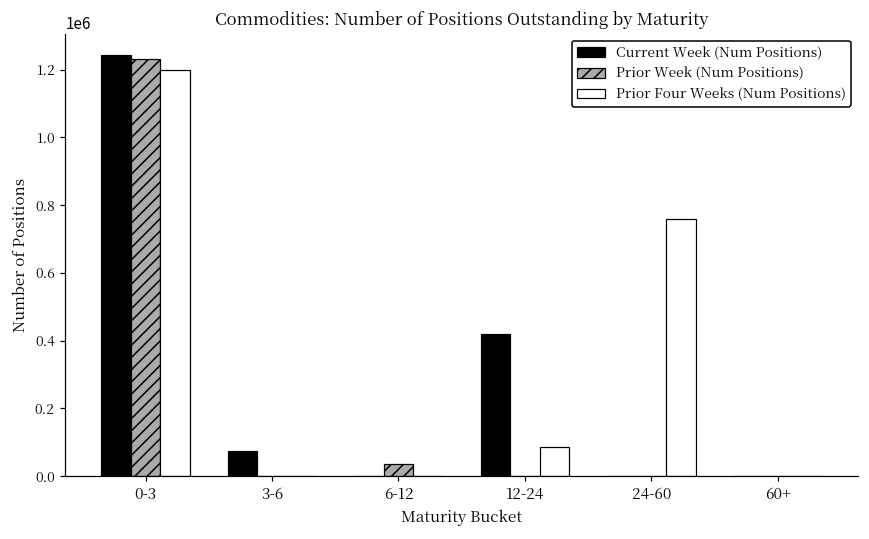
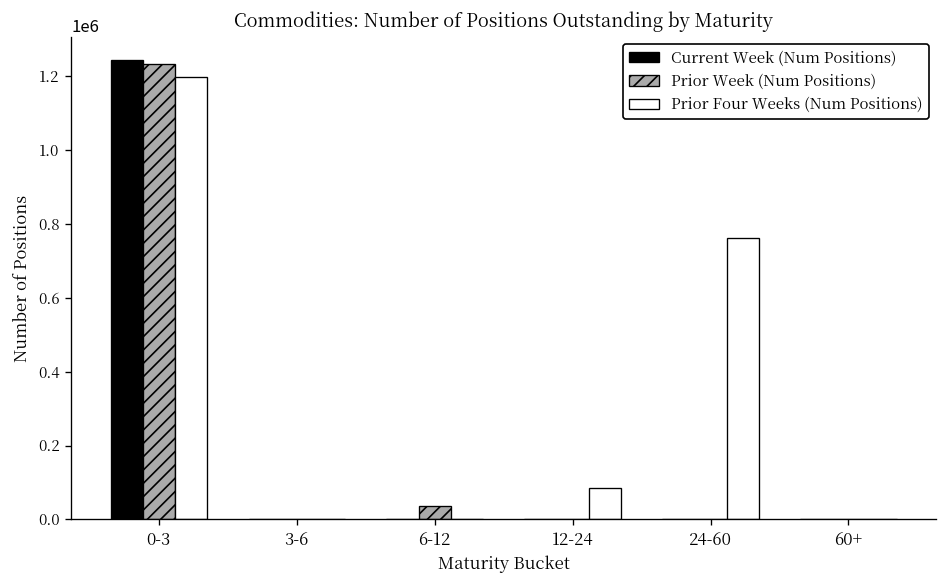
Current Week (Num Positions), 3-6: 70000 -> 0
Current Week (Num Positions), 12-24: 420000 -> 0
